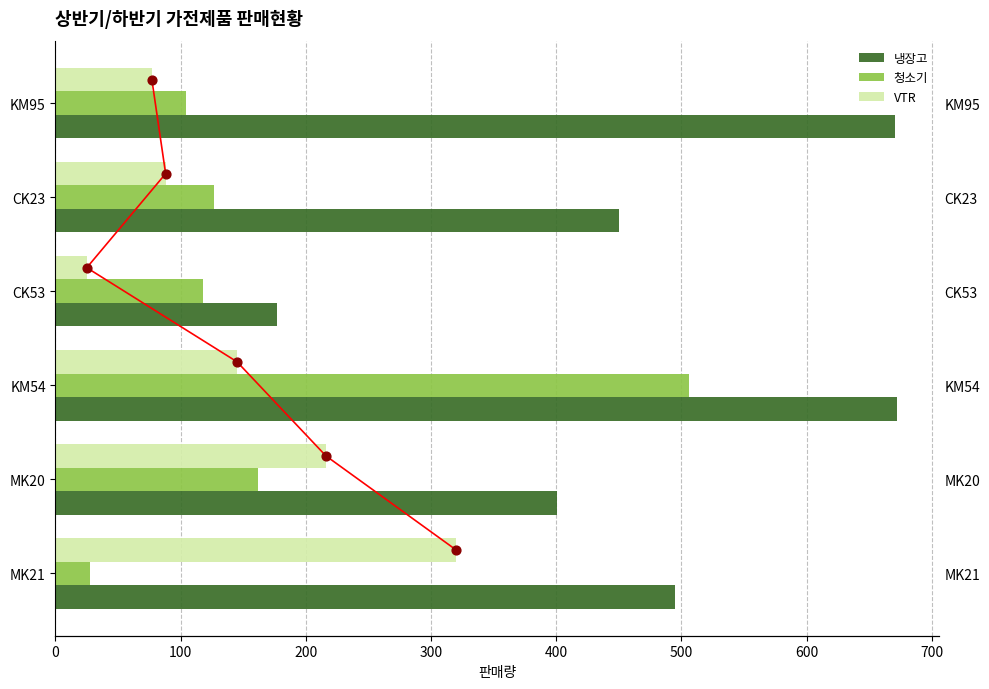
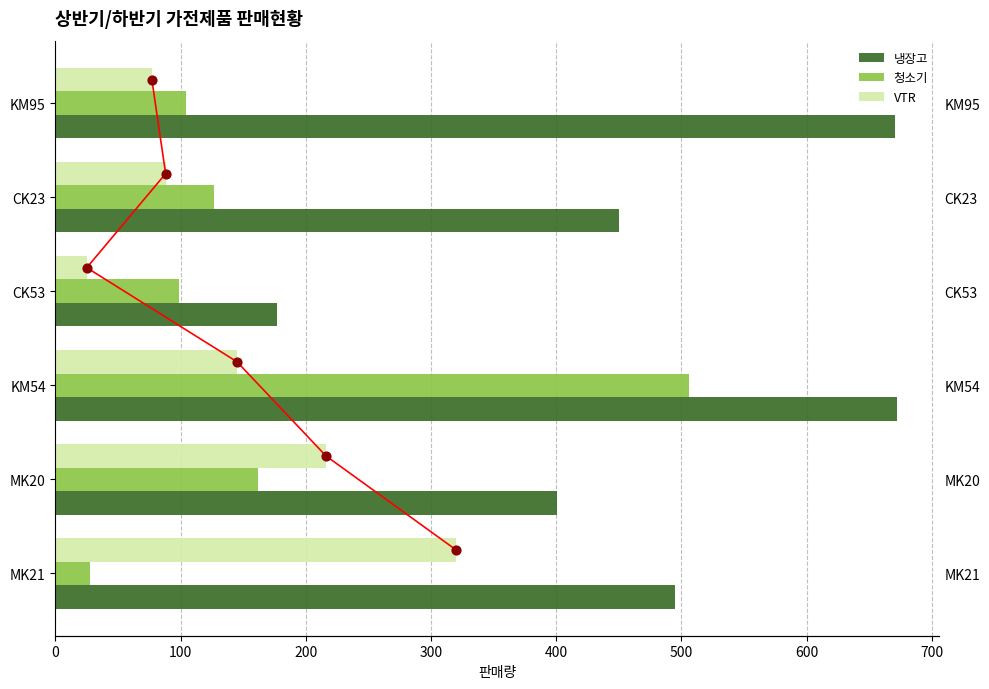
청소기, CK53: 118 -> 99
